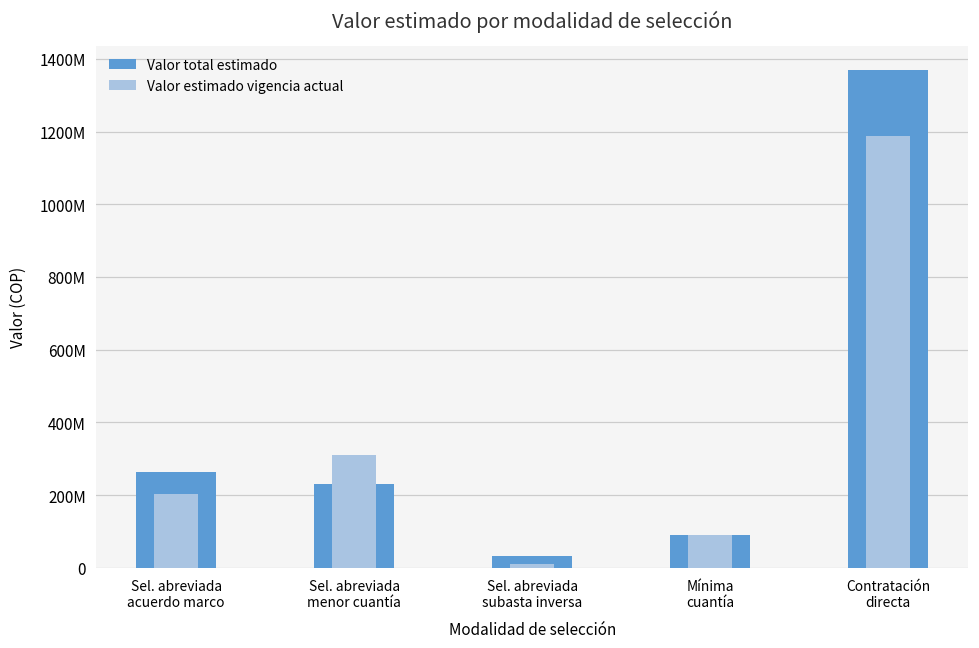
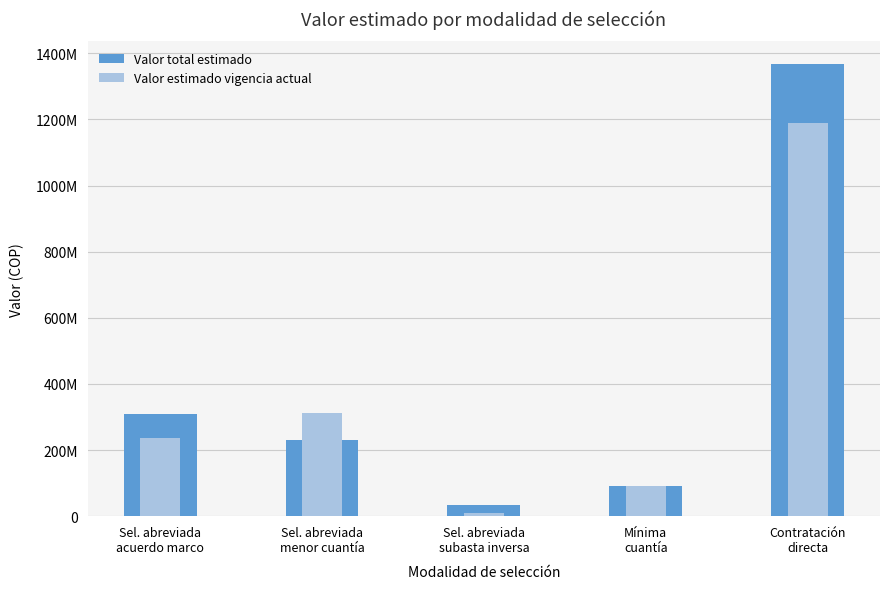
Valor total estimado, Sel. abreviada acuerdo marco: 260000000 -> 310000000
Valor estimado vigencia actual, Sel. abreviada acuerdo marco: 200000000 -> 240000000
